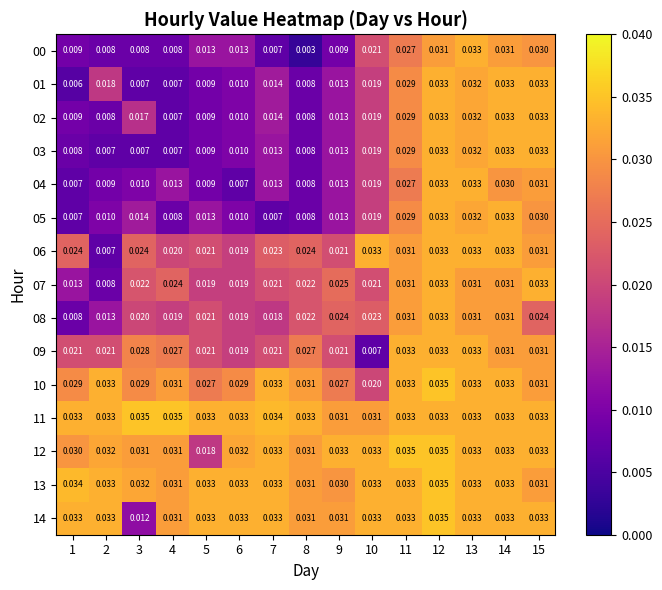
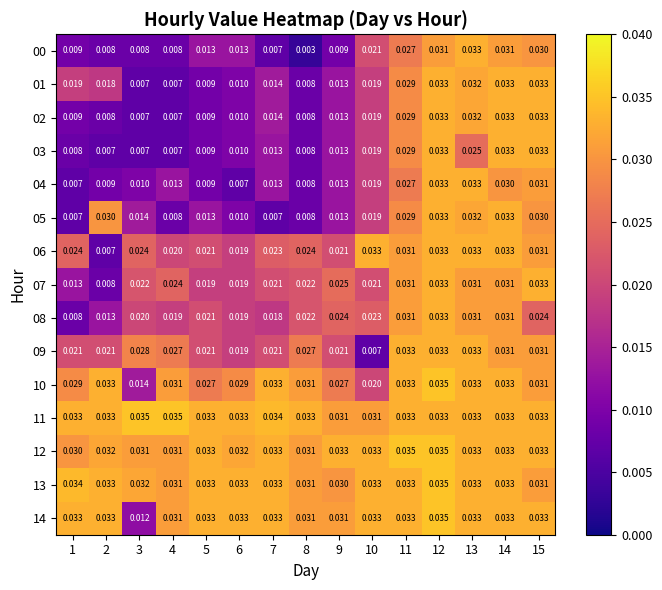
01, 1: 0.006 -> 0.019
02, 3: 0.017 -> 0.007
03, 13: 0.032 -> 0.025
05, 2: 0.010 -> 0.030
10, 3: 0.029 -> 0.014
12, 5: 0.018 -> 0.033
